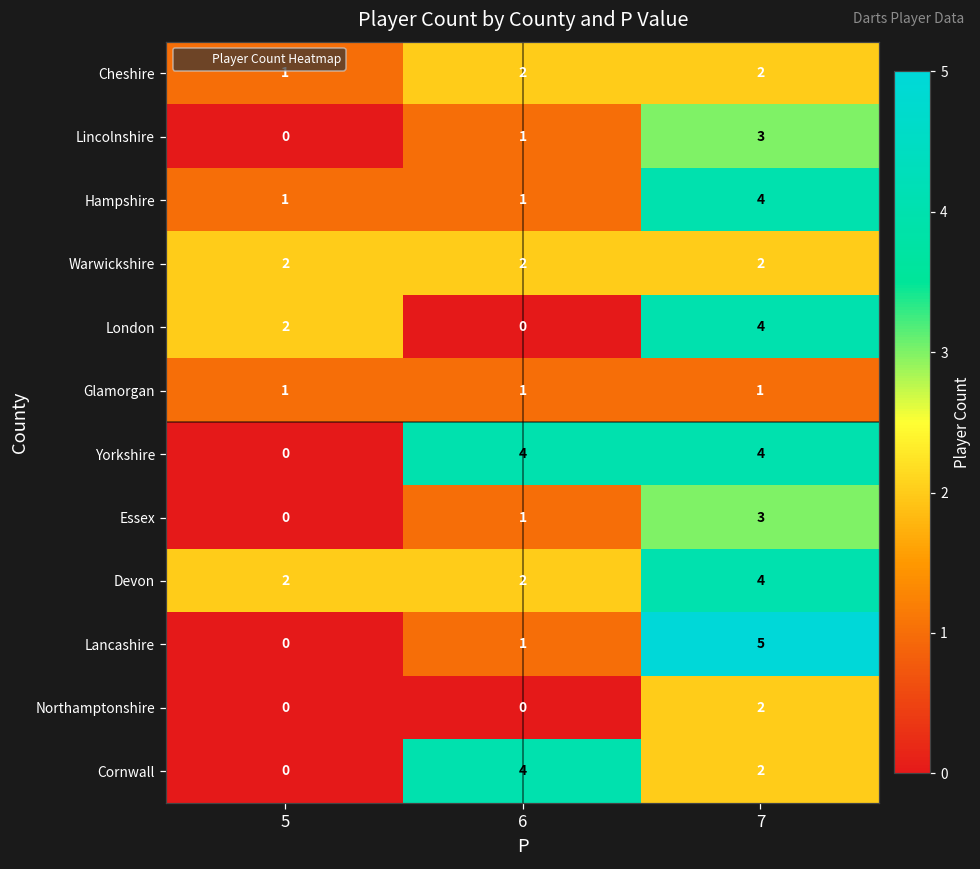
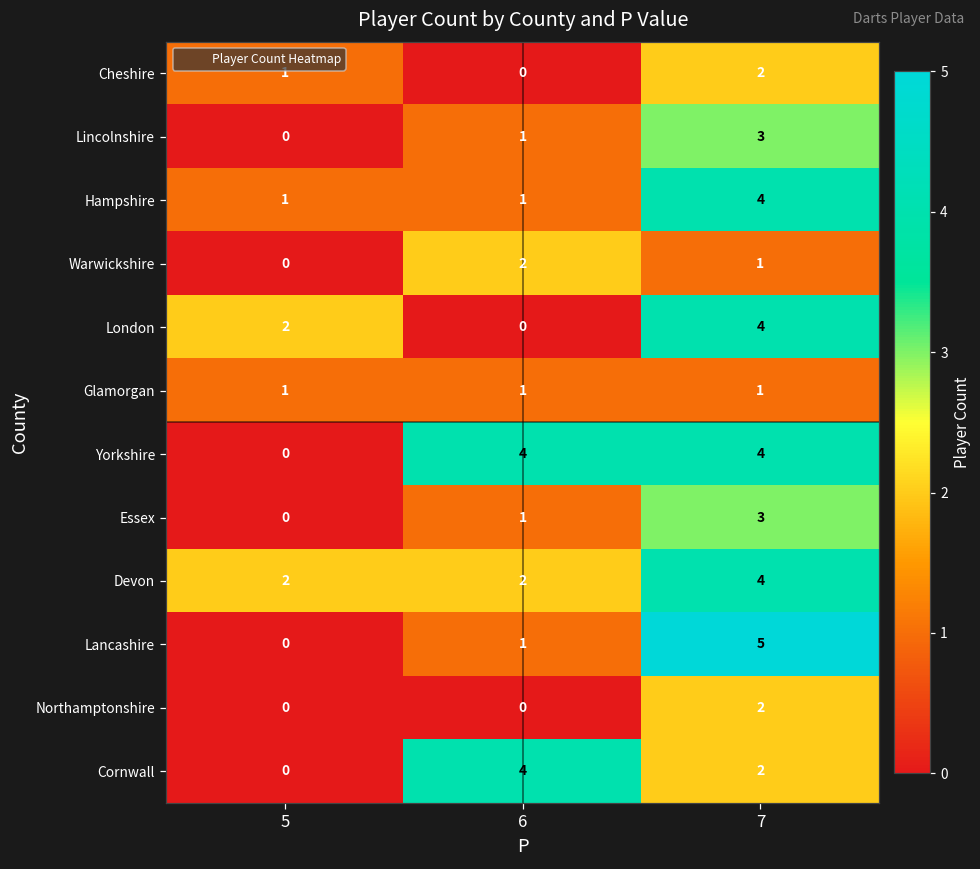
Cheshire, 6: 2 -> 0
Warwickshire, 5: 2 -> 0
Warwickshire, 7: 2 -> 1
